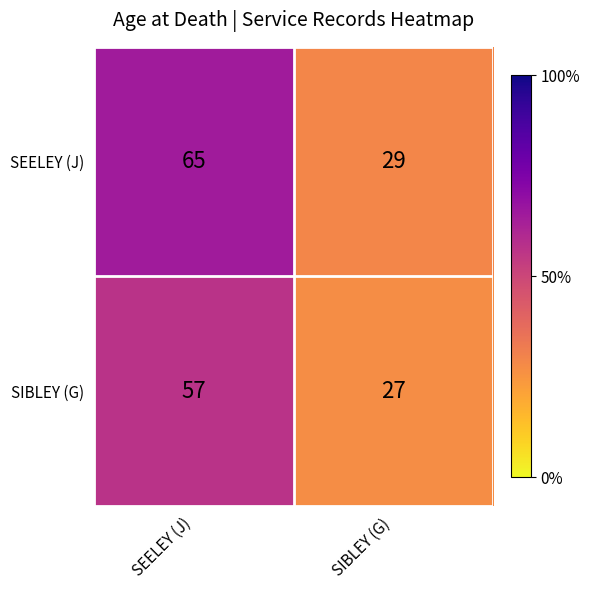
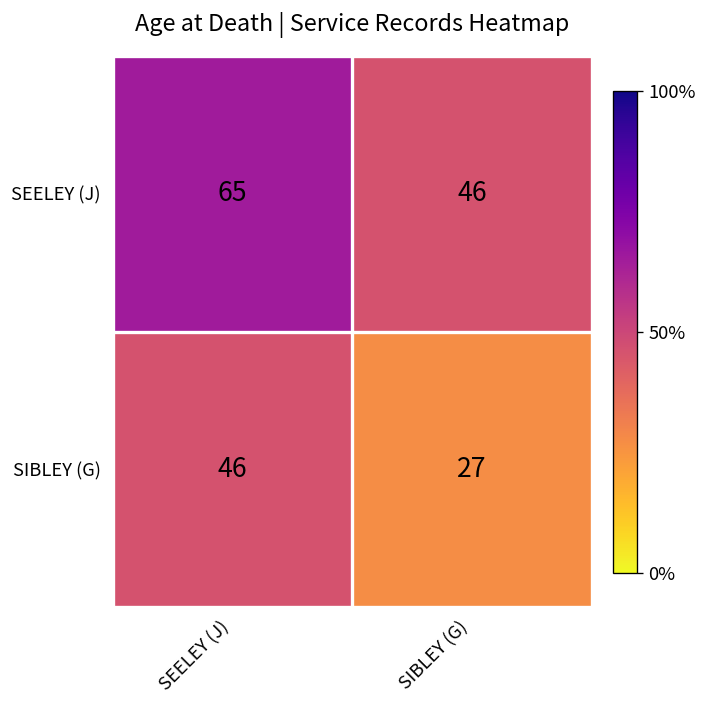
SEELEY (J), SIBLEY (G): 29 -> 46
SIBLEY (G), SEELEY (J): 57 -> 46
